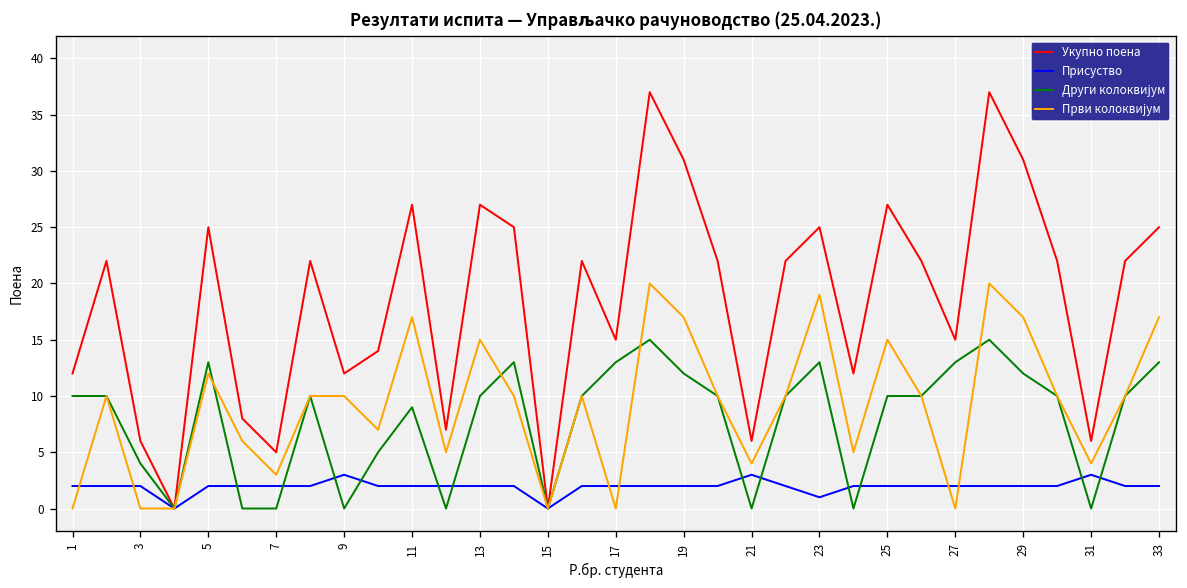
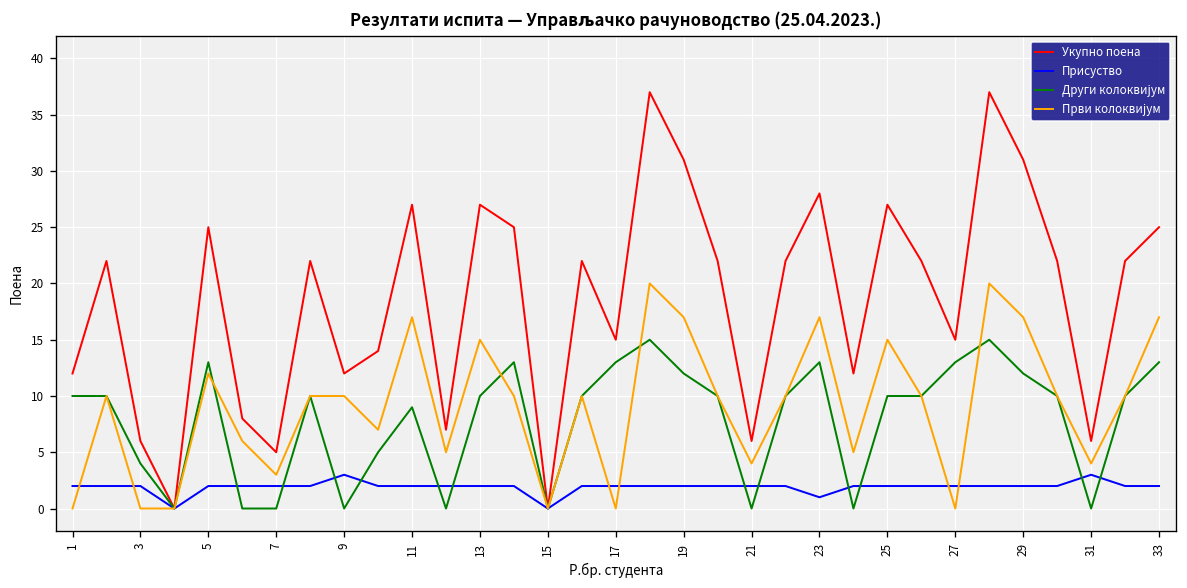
Присуство, 21: 3 -> 2
Укупно поена, 23: 25 -> 28
Први колоквијум, 23: 19 -> 17
